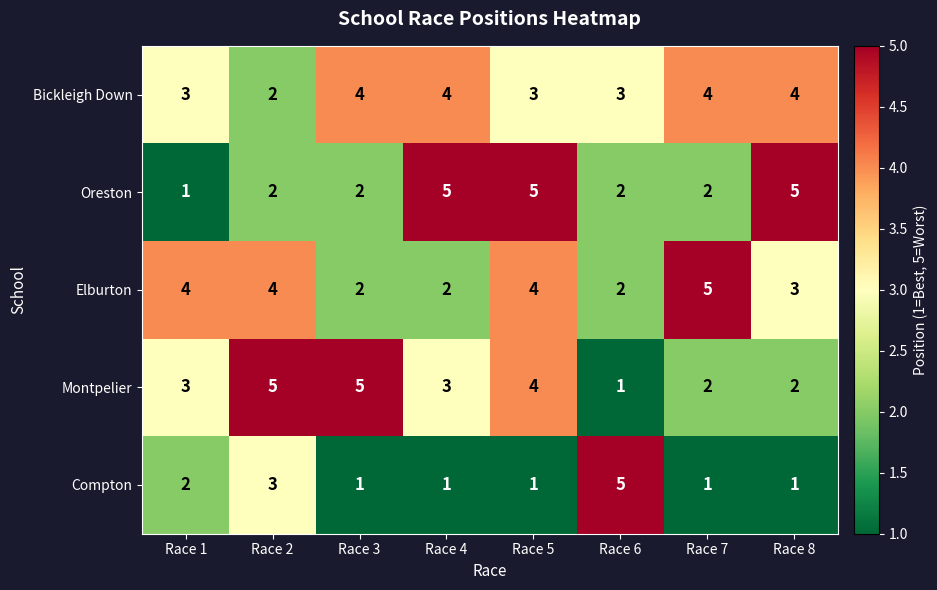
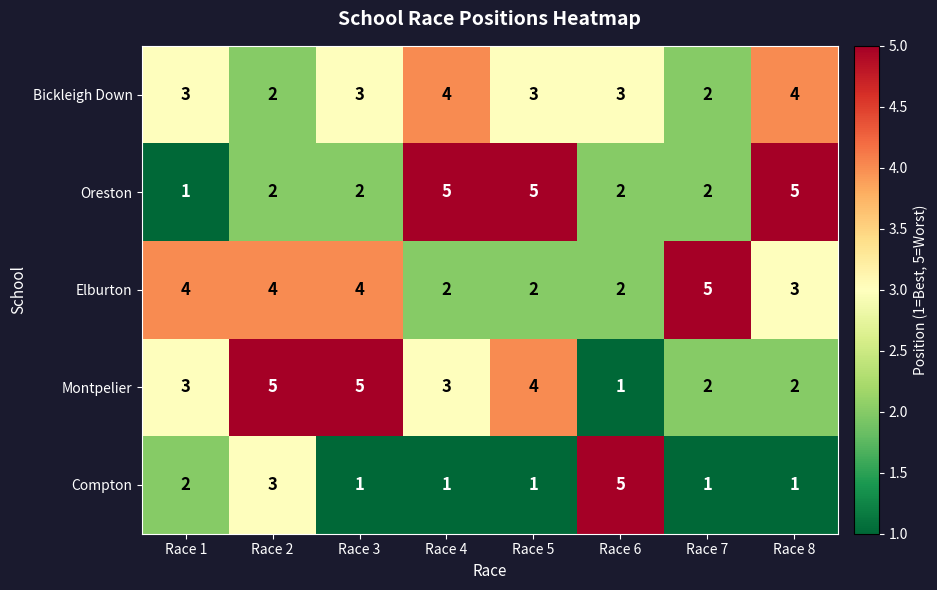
Bickleigh Down, Race 3: 4 -> 3
Bickleigh Down, Race 7: 4 -> 2
Elburton, Race 3: 2 -> 4
Elburton, Race 5: 4 -> 2
